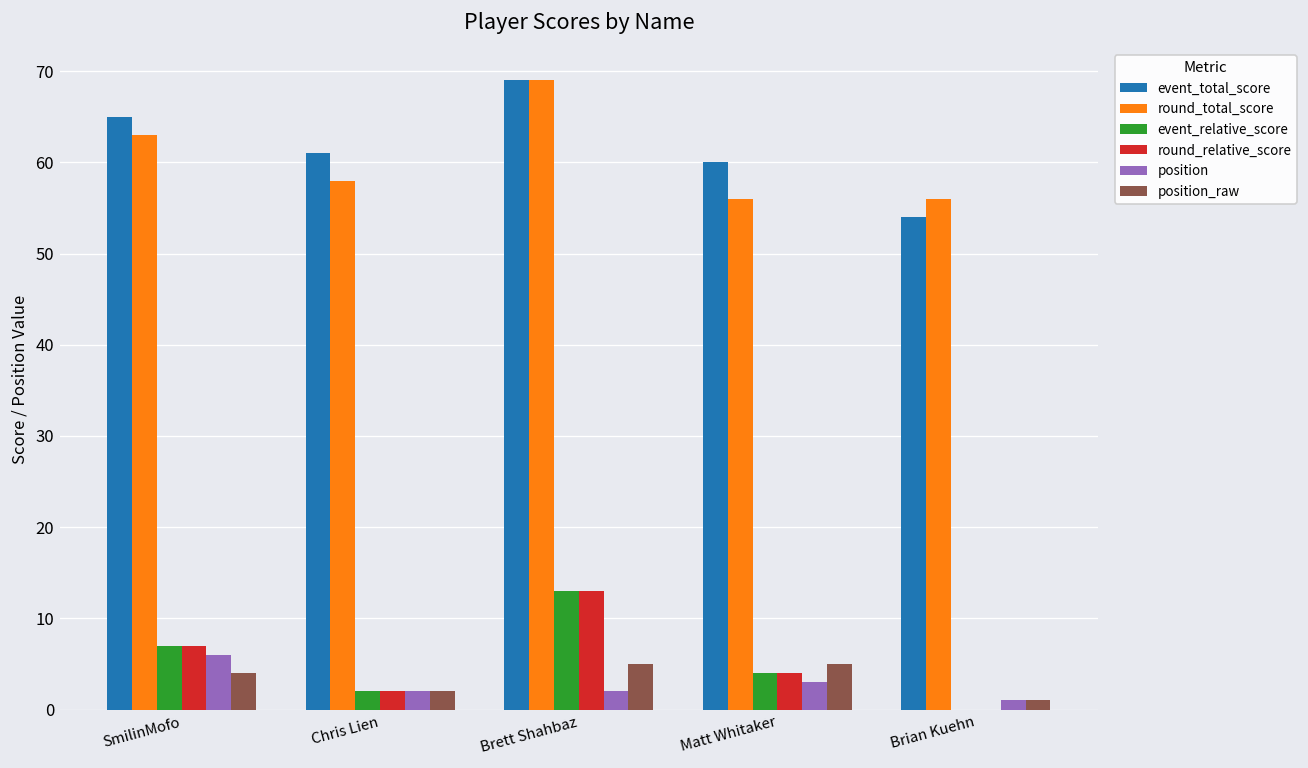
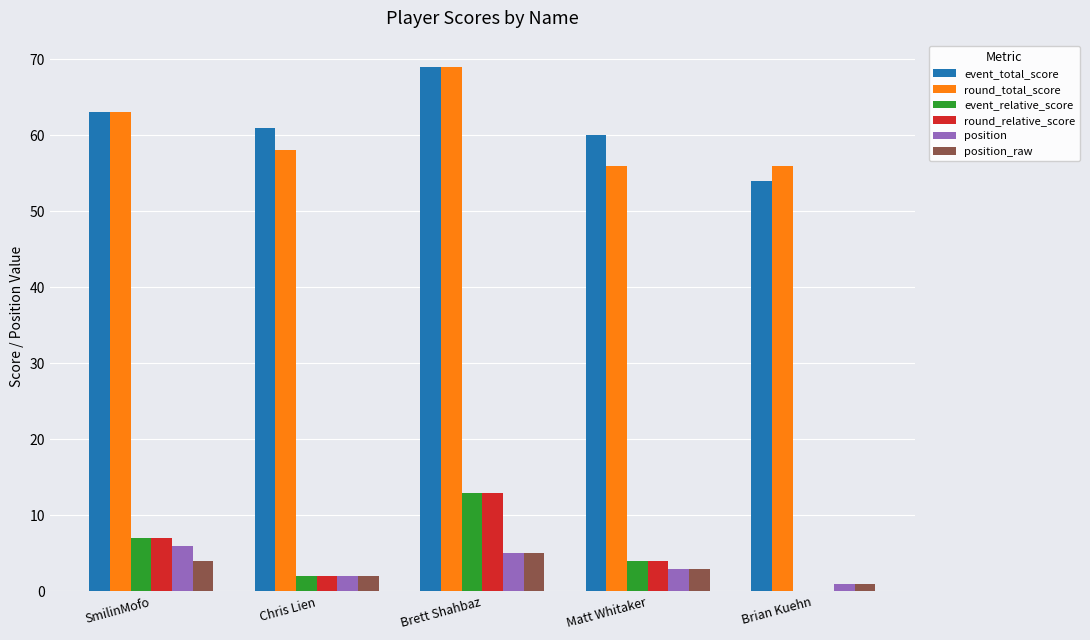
event_total_score, SmilinMofo: 65 -> 63
position, Brett Shahbaz: 2 -> 5
position_raw, Matt Whitaker: 5 -> 3
